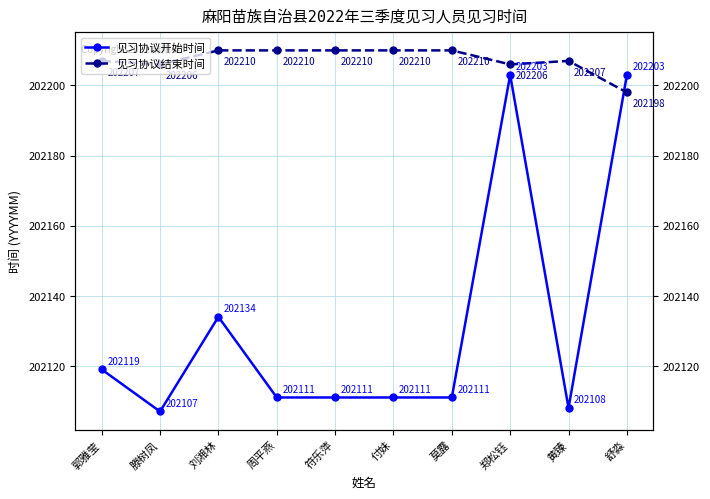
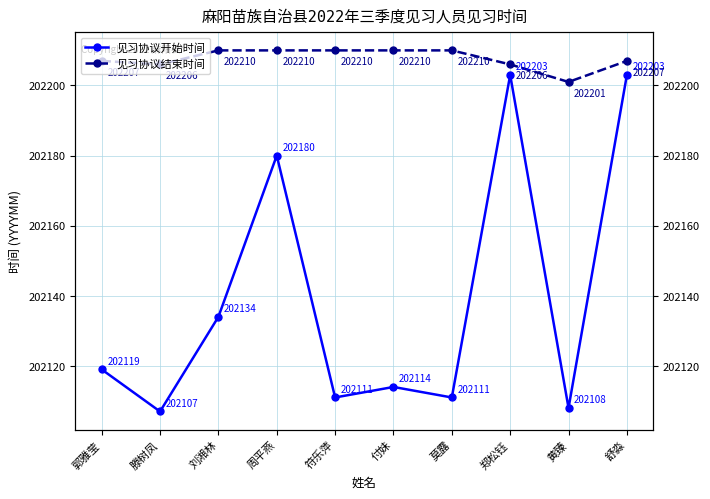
见习协议开始时间, 周平燕: 202111 -> 202180
见习协议开始时间, 付妹: 202111 -> 202114
见习协议结束时间, 黄臻: 202207 -> 202201
见习协议结束时间, 舒淼: 202198 -> 202207
